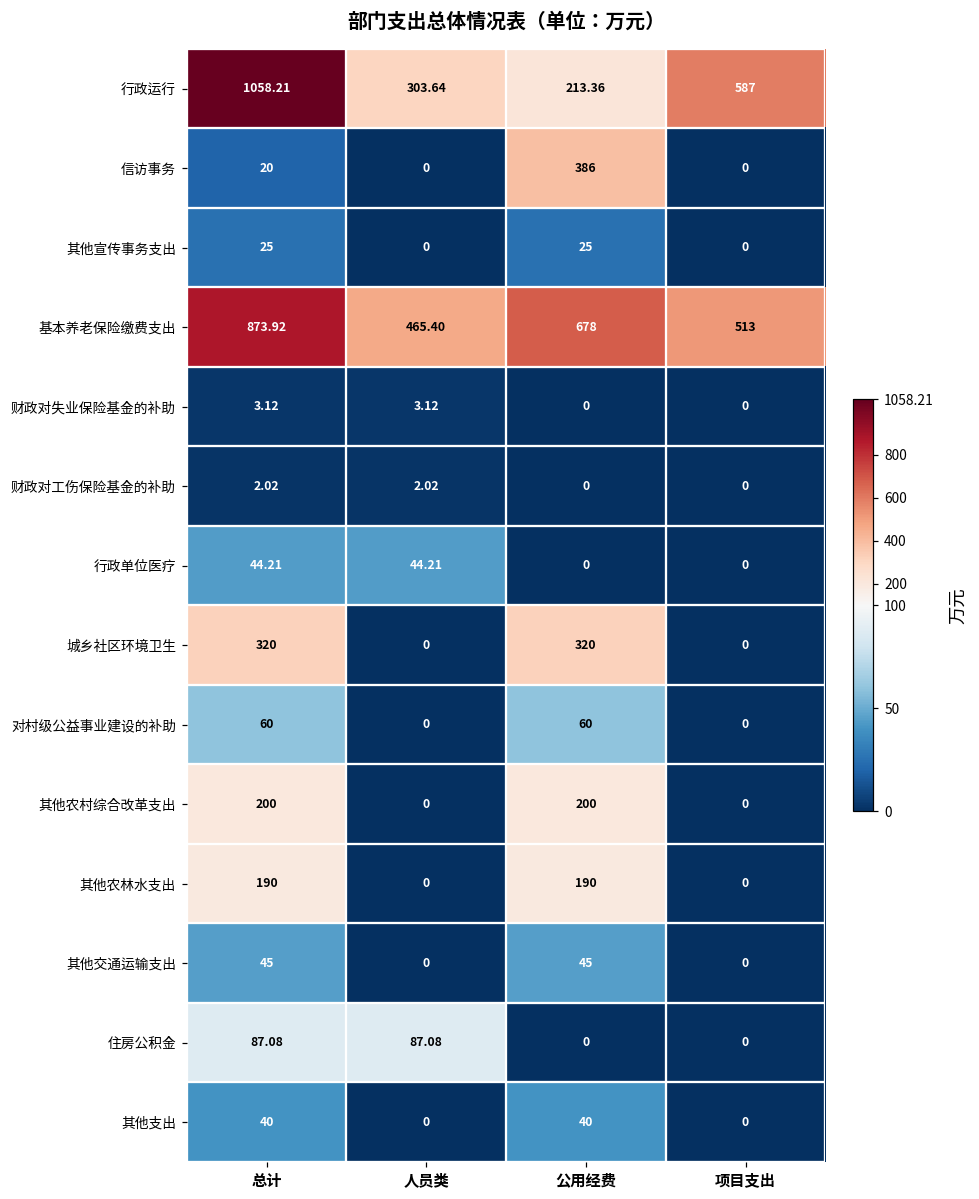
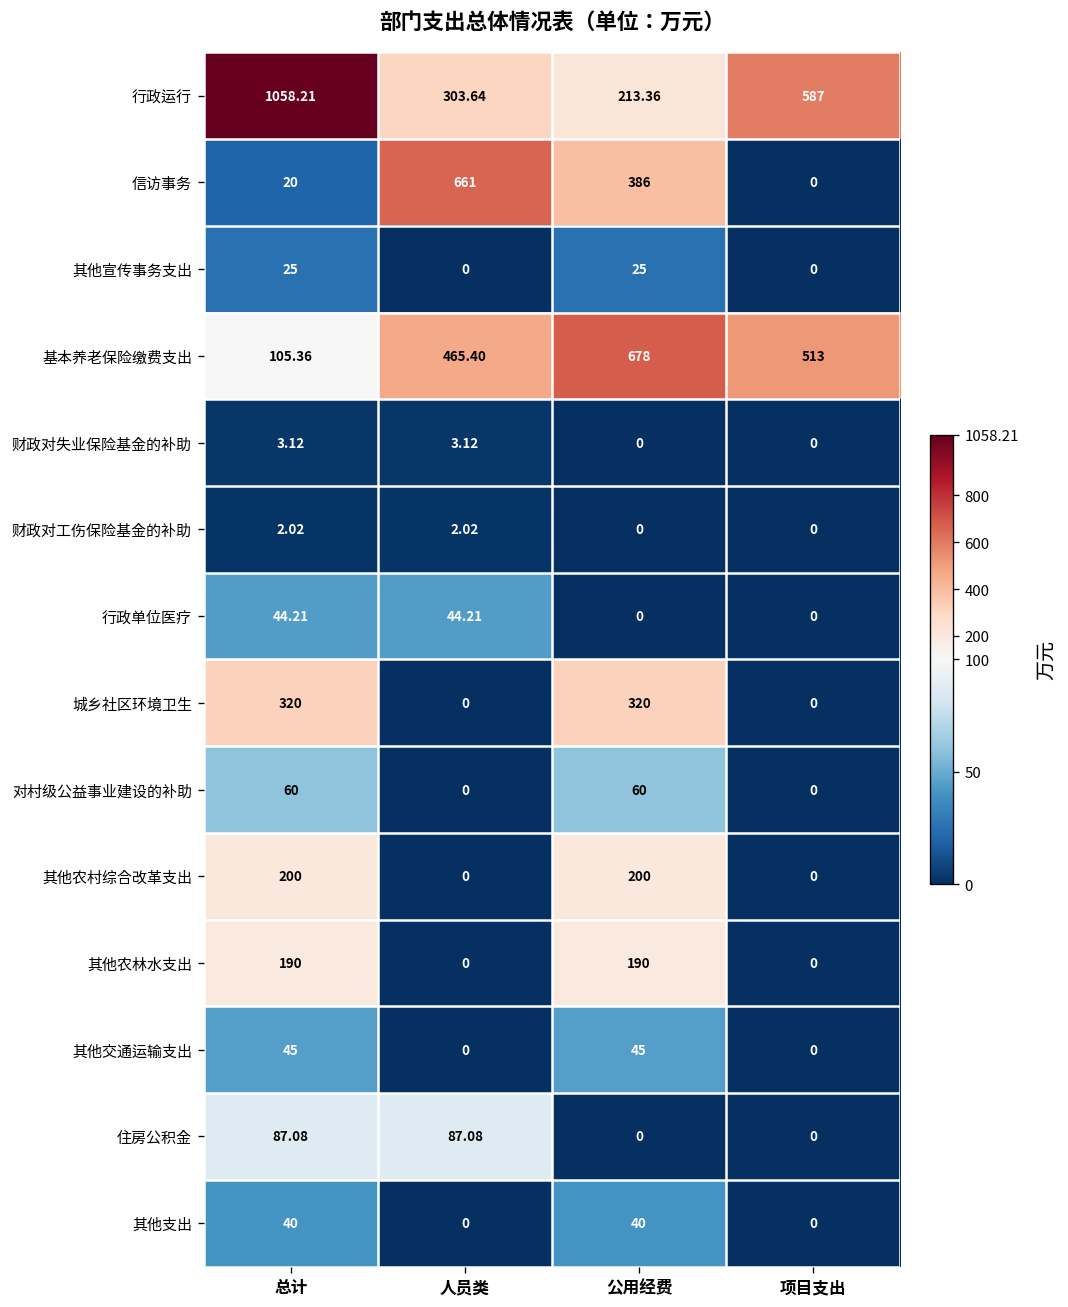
信访事务, 人员类: 0 -> 661
基本养老保险缴费支出, 总计: 873.92 -> 105.36
